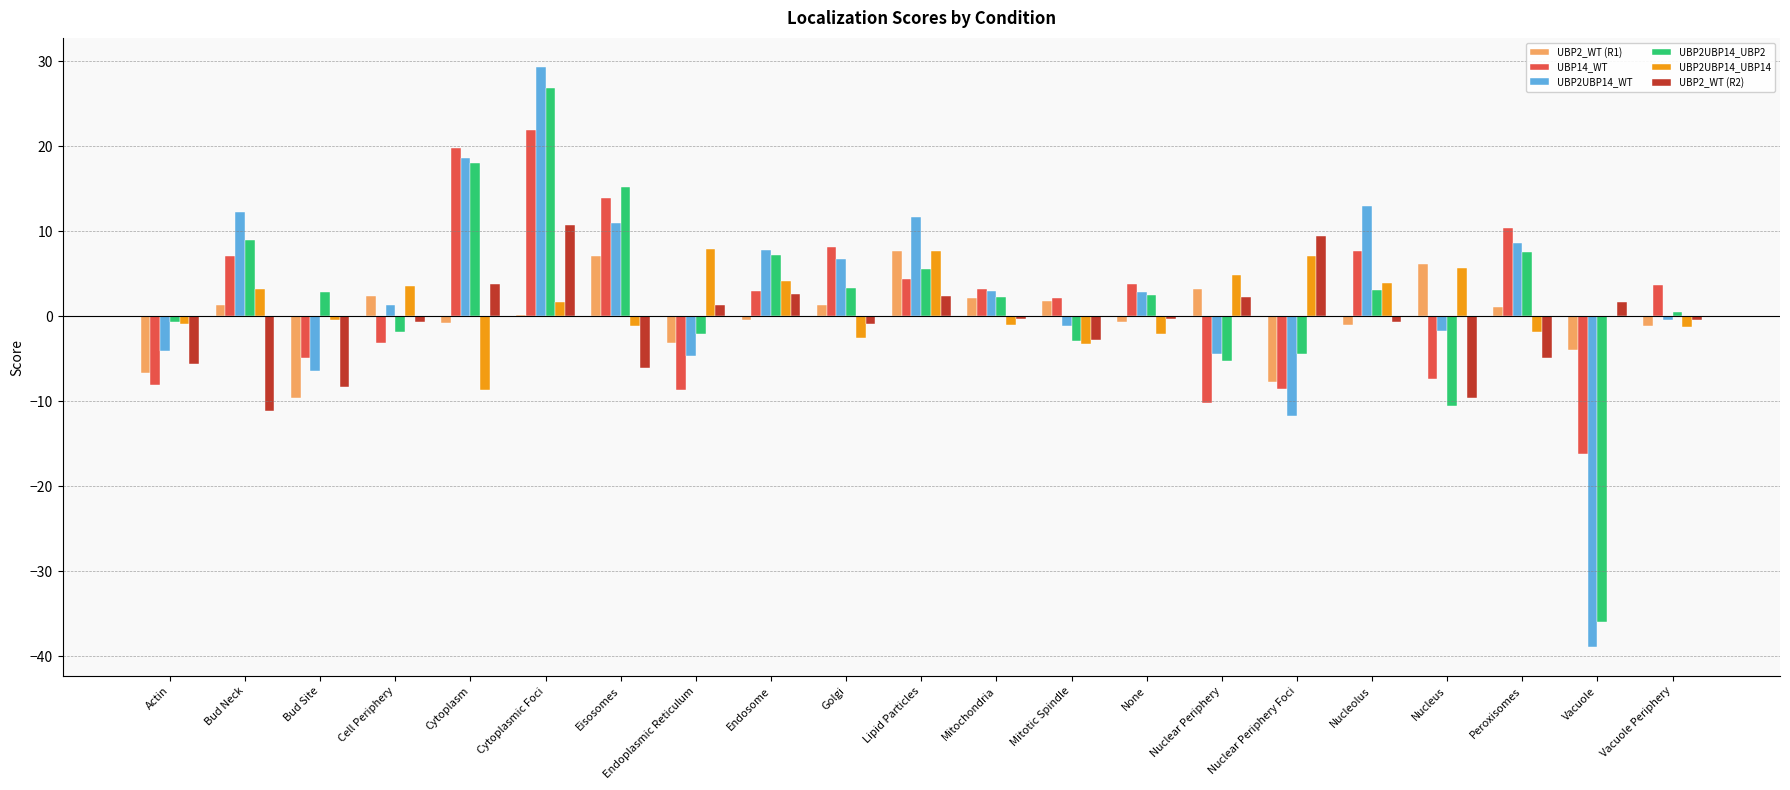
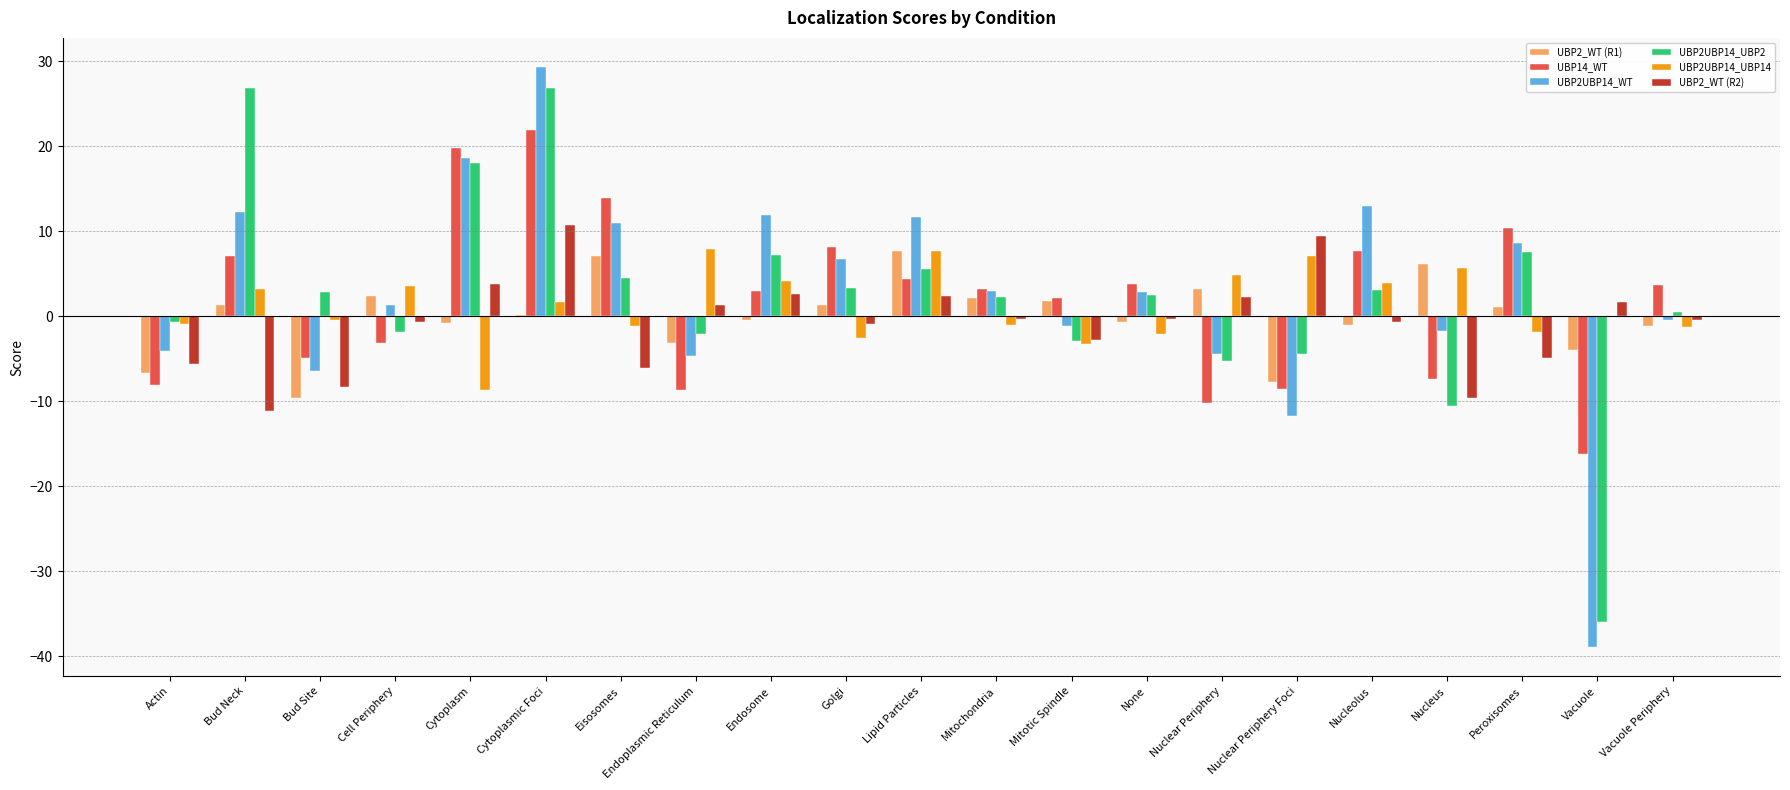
UBP2UBP14_UBP2, Bud Neck: 9 -> 27
UBP2UBP14_UBP2, Eisosomes: 15 -> 4
UBP2UBP14_WT, Endosome: 8 -> 12
